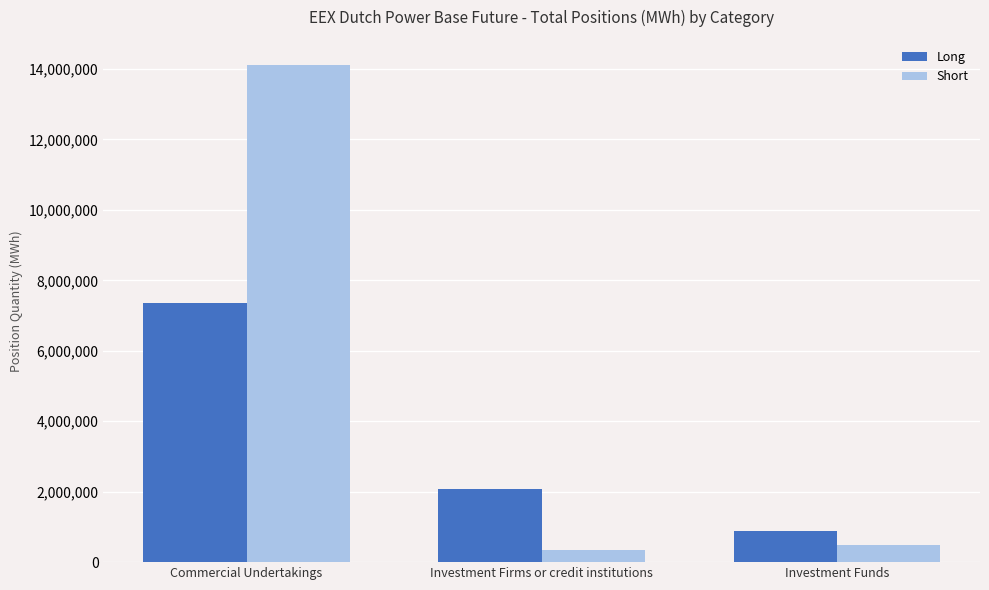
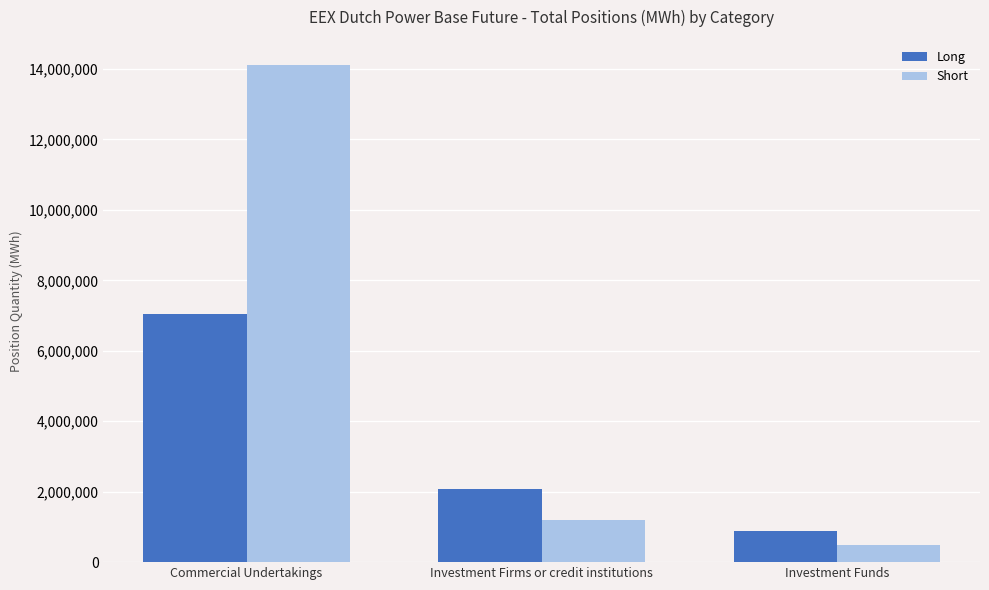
Long, Commercial Undertakings: 7,400,000 -> 7,000,000
Short, Investment Firms or credit institutions: 300,000 -> 1,200,000
